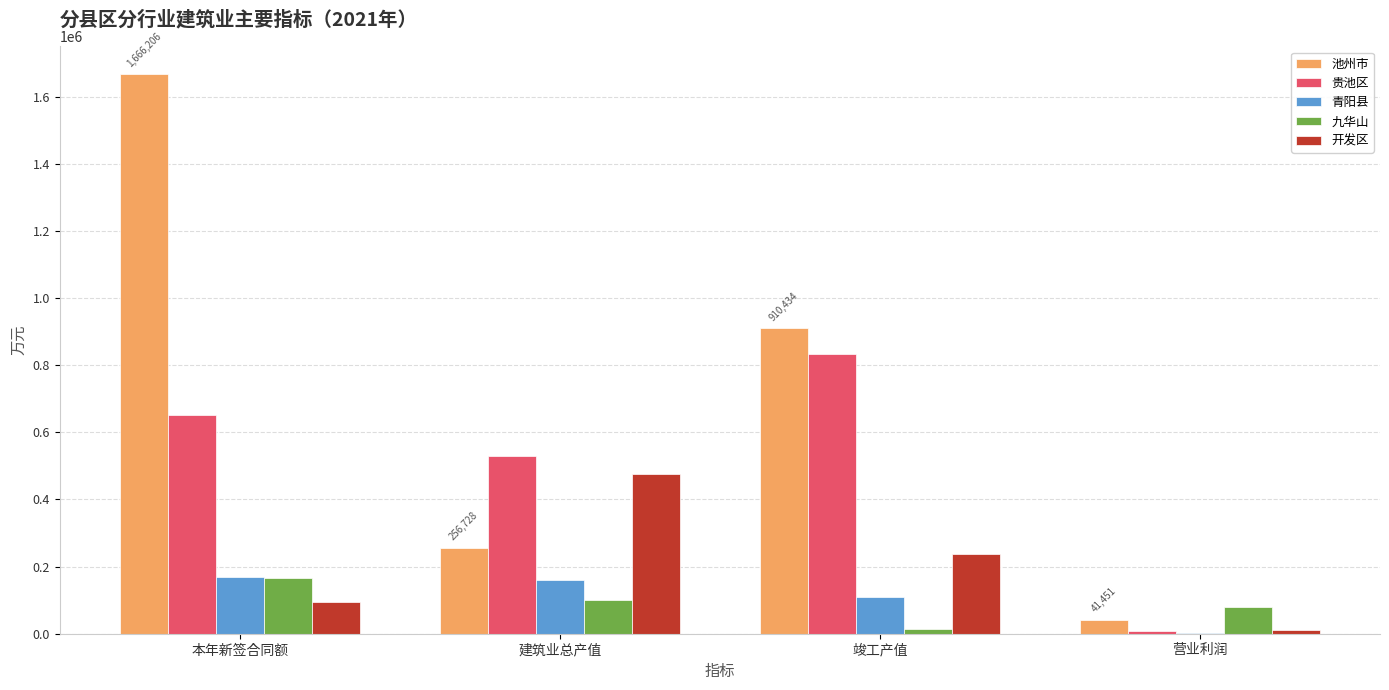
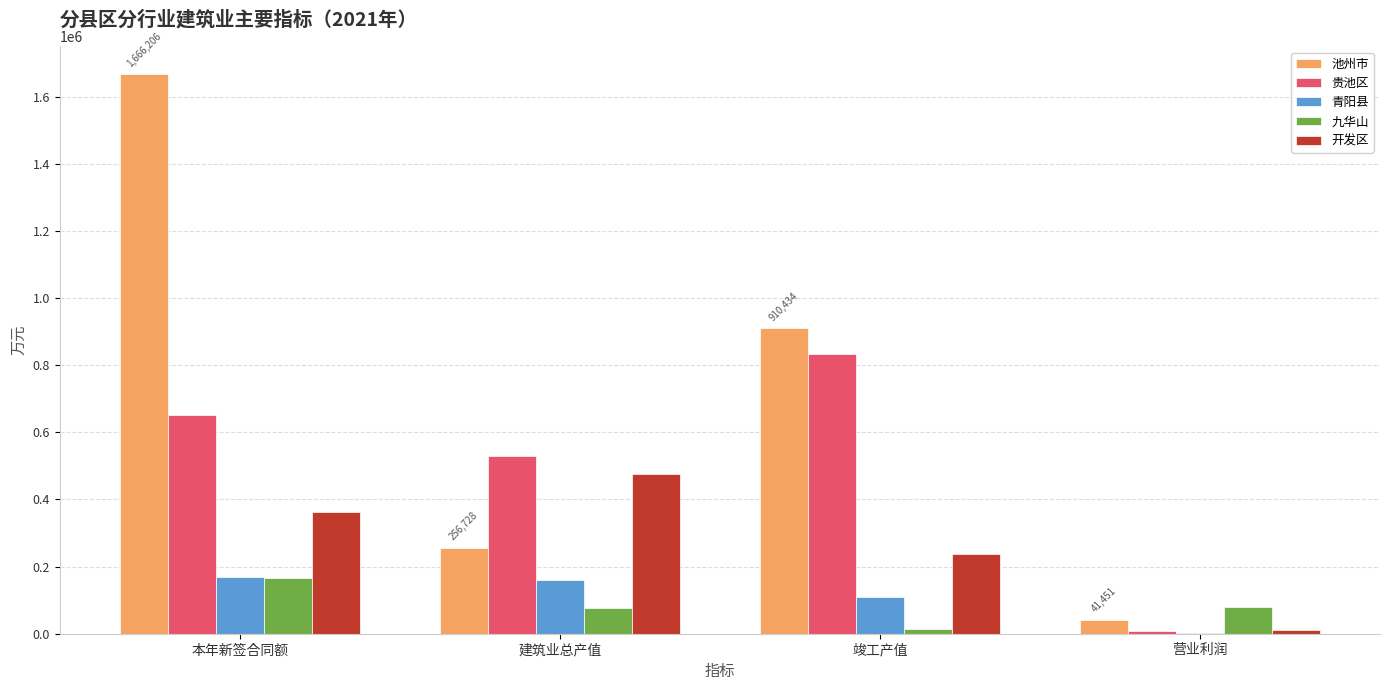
开发区, 本年新签合同额: 90000 -> 360000
九华山, 建筑业总产值: 100000 -> 80000
